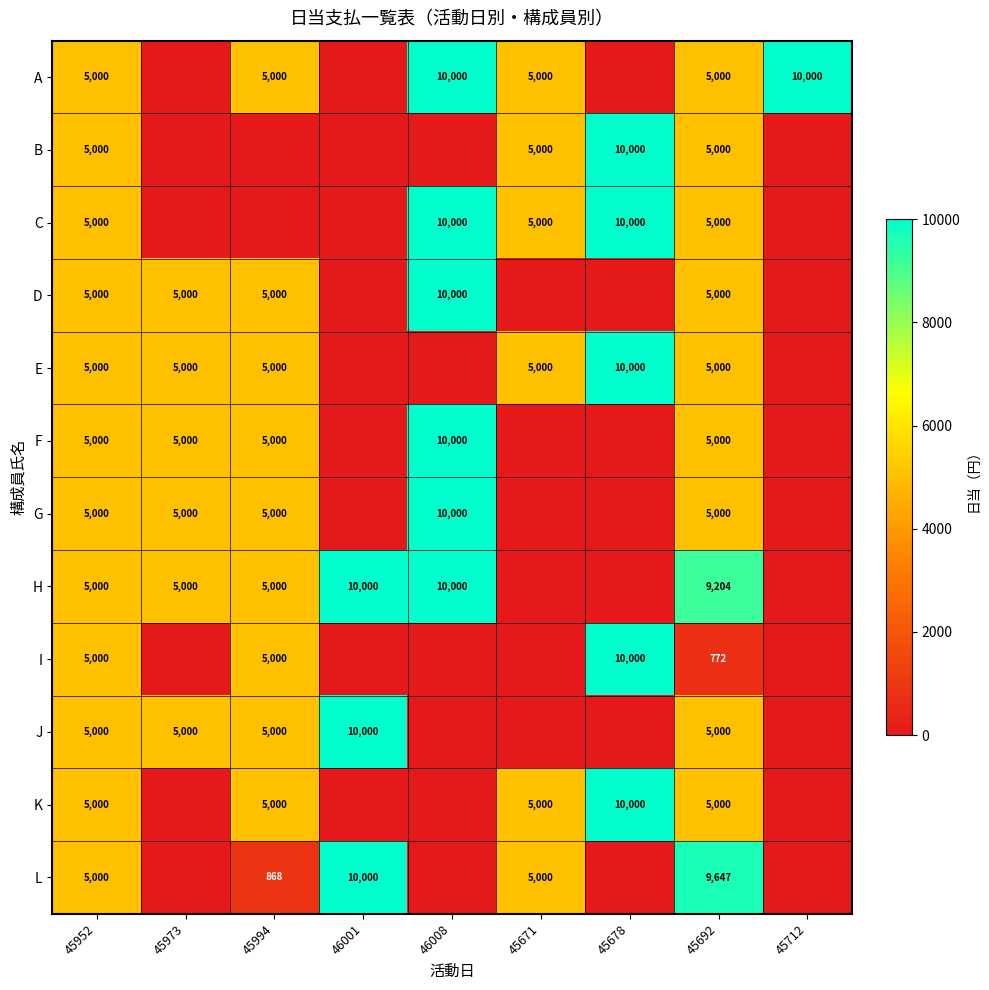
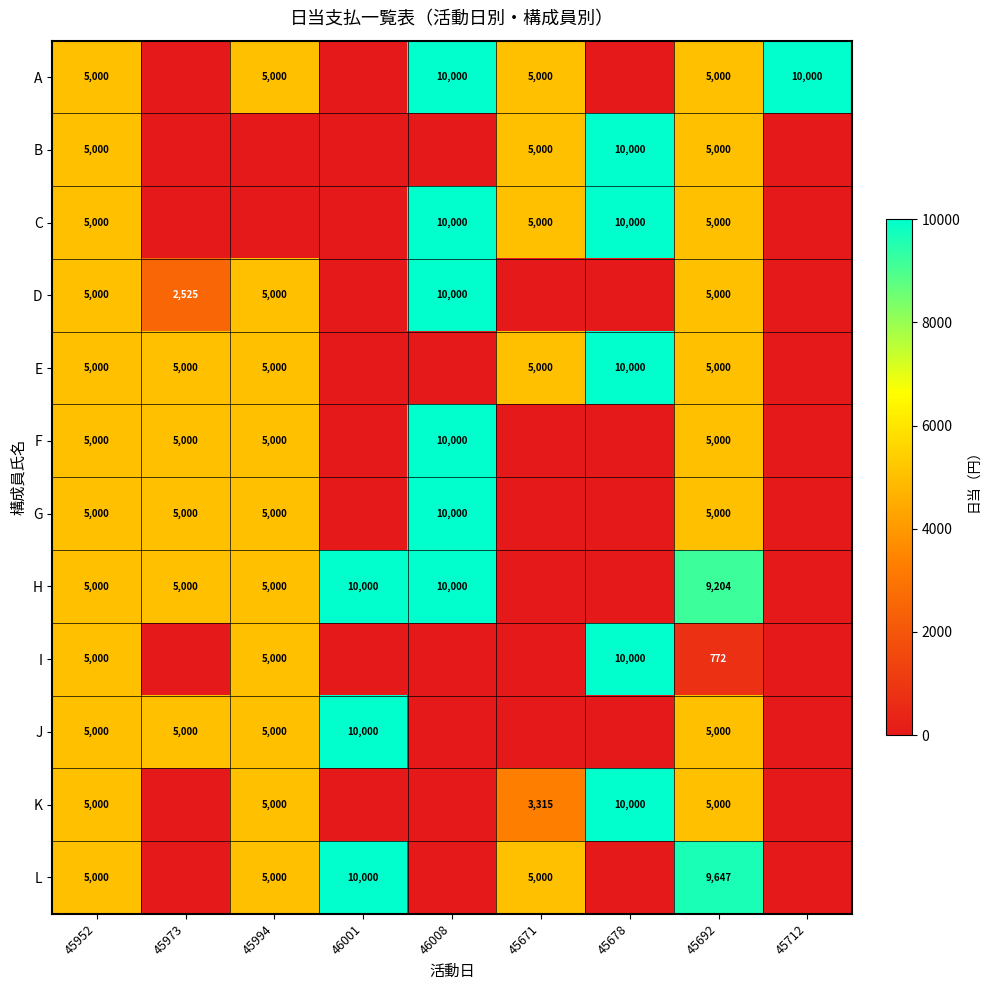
D, 45973: 5,000 -> 2,525
K, 45671: 5,000 -> 3,315
L, 45994: 868 -> 5,000
